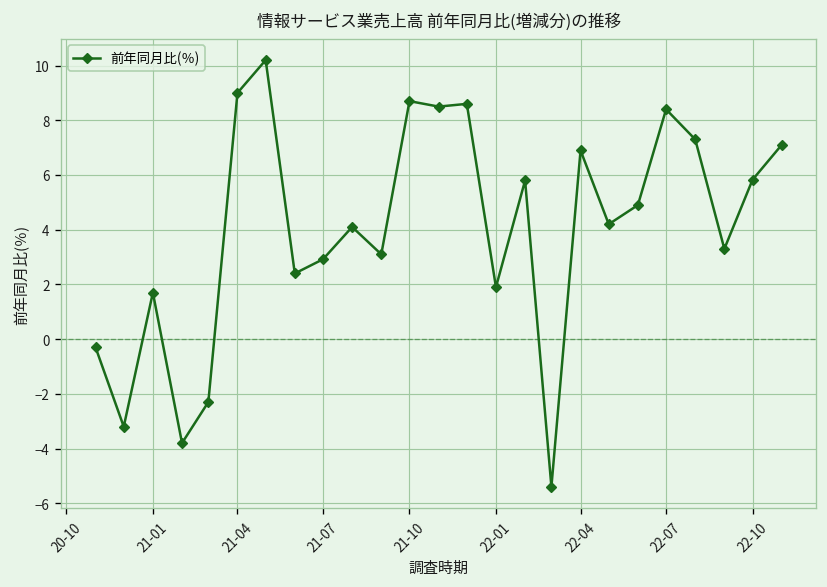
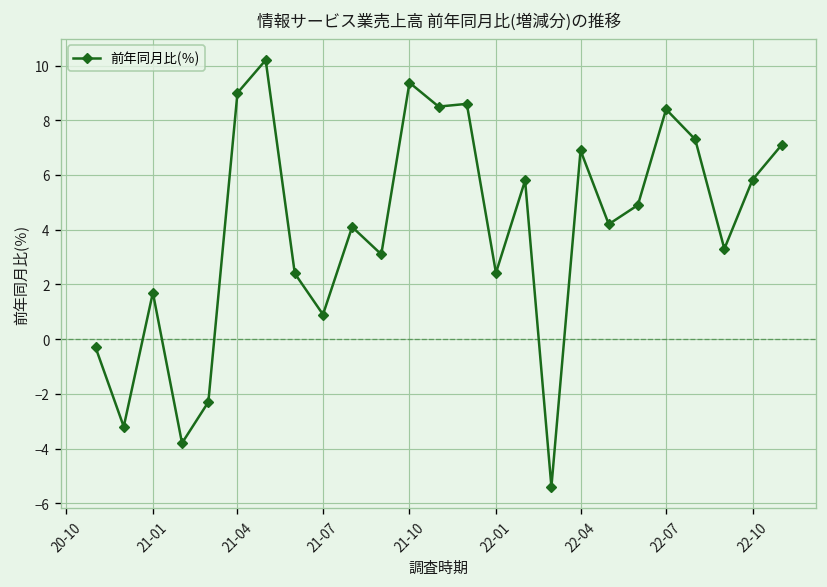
21-07: 2.9 -> 0.9
21-10: 8.7 -> 9.4
22-01: 1.9 -> 2.4
